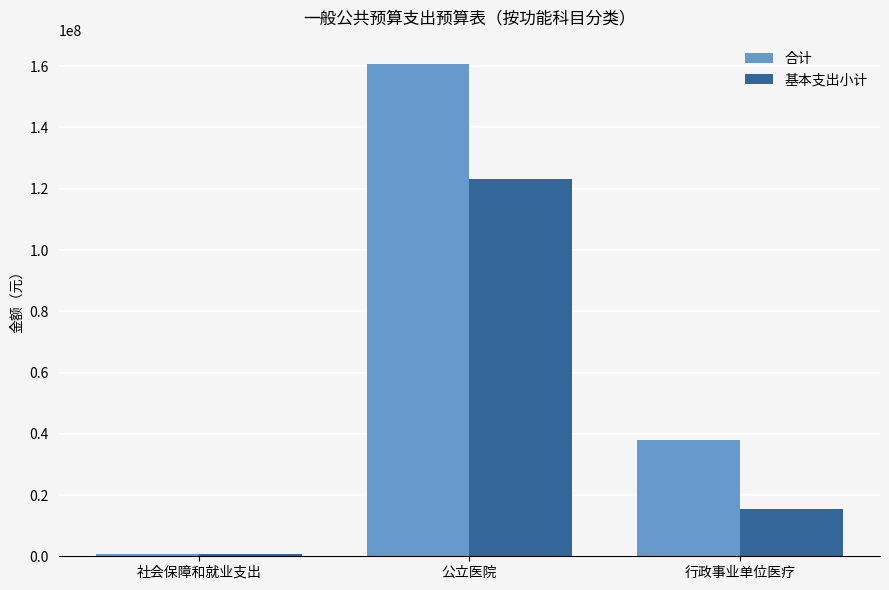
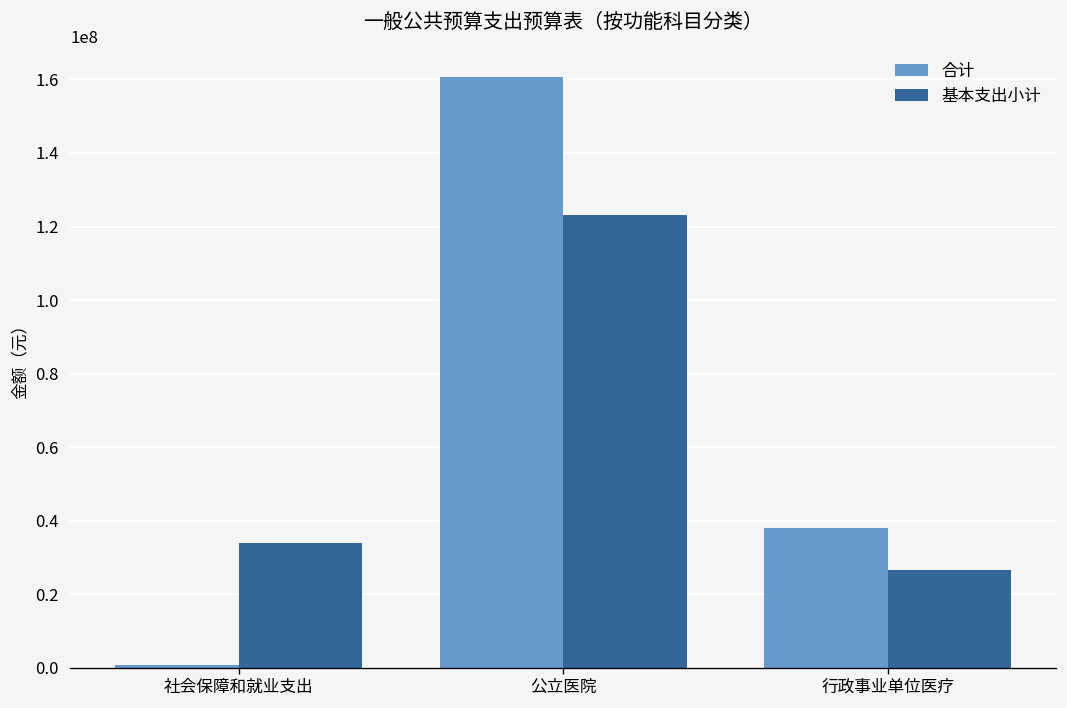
基本支出小计, 社会保障和就业支出: 1000000 -> 34000000
基本支出小计, 行政事业单位医疗: 15000000 -> 27000000
